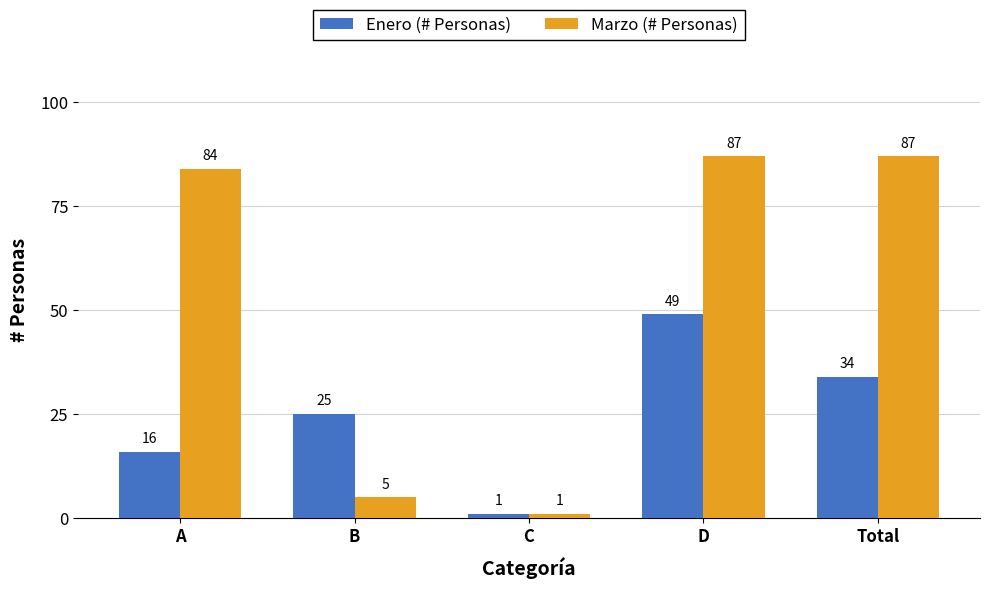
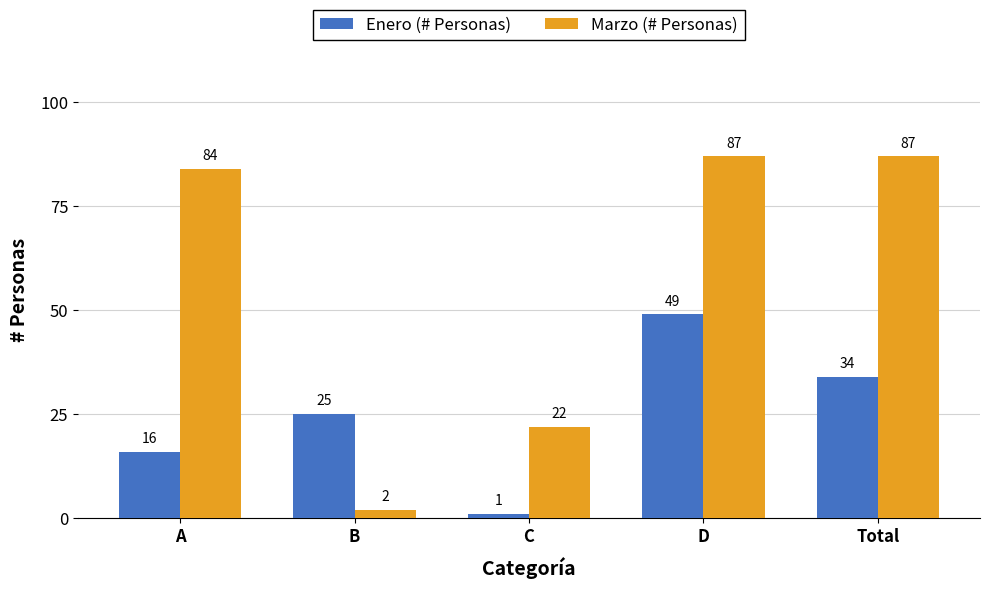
Marzo (# Personas), B: 5 -> 2
Marzo (# Personas), C: 1 -> 22
